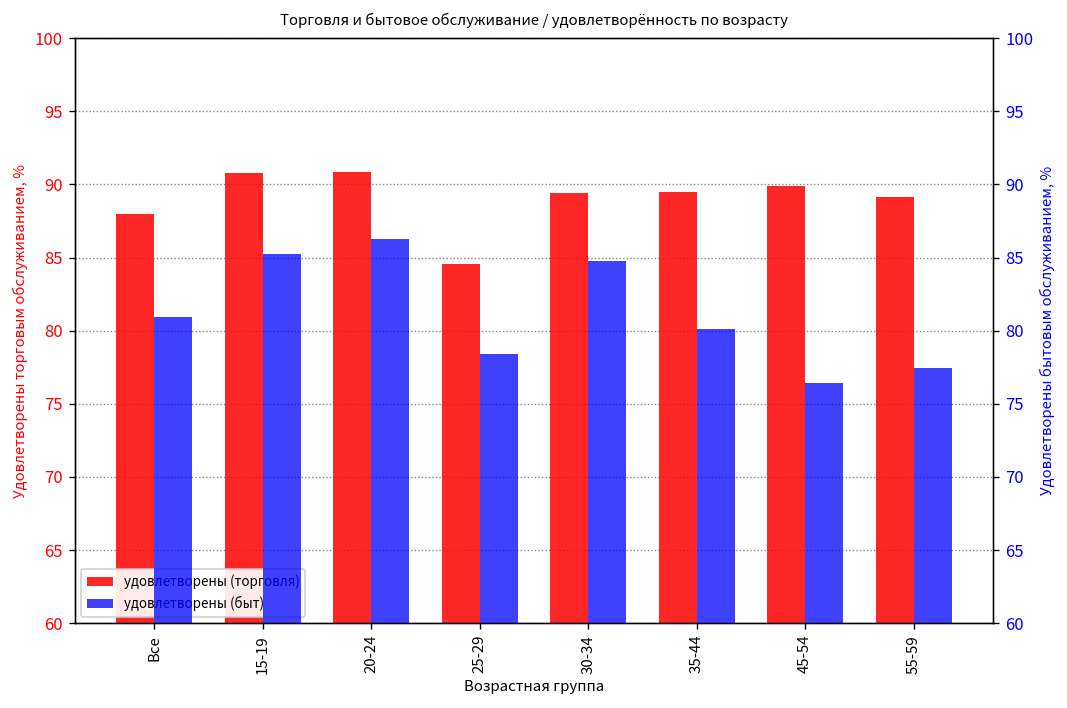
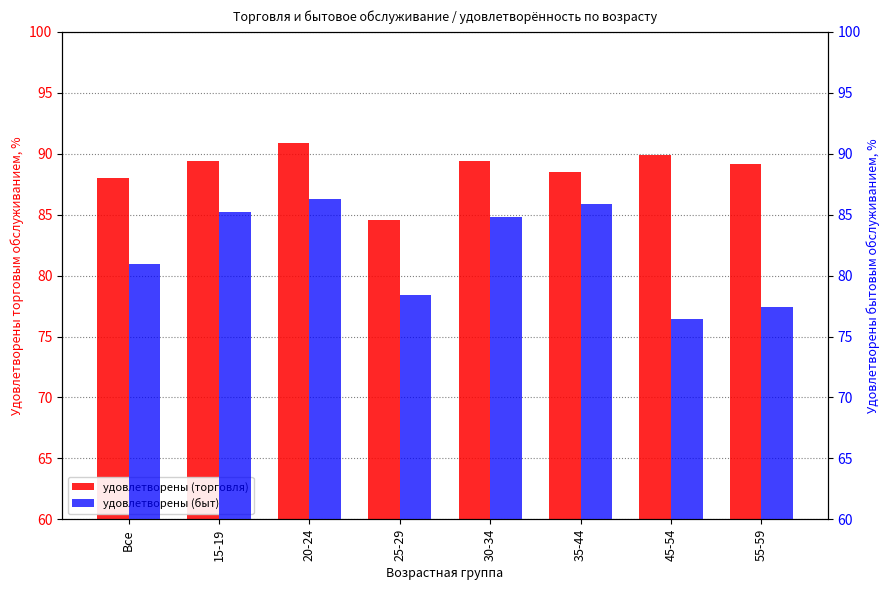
удовлетворены (торговля), 15-19: 90.8 -> 89.4
удовлетворены (торговля), 35-44: 89.5 -> 88.5
удовлетворены (быт), 35-44: 80.1 -> 85.8
